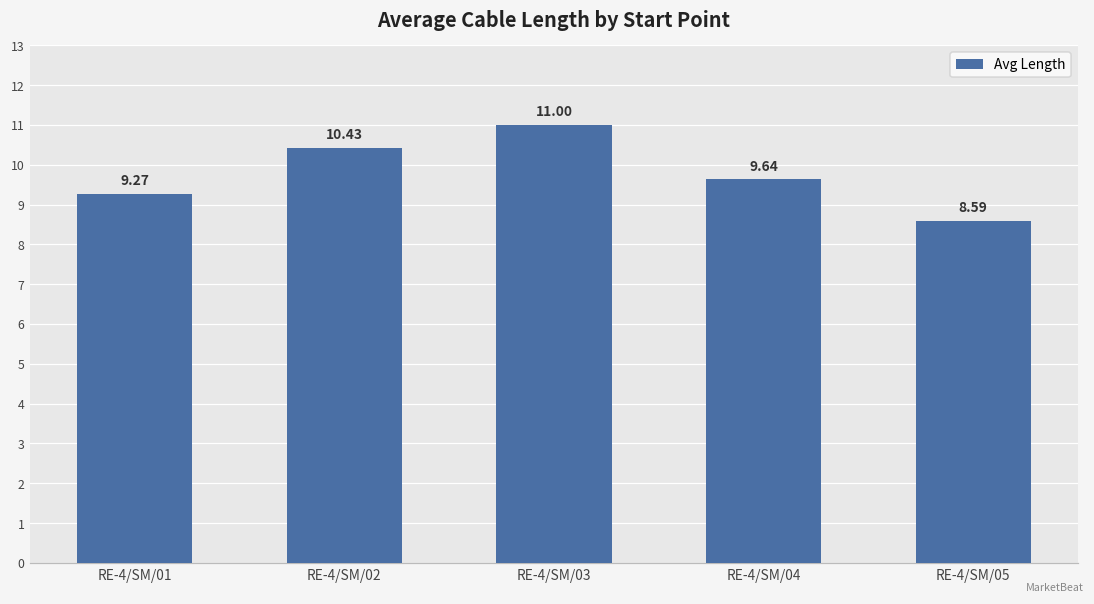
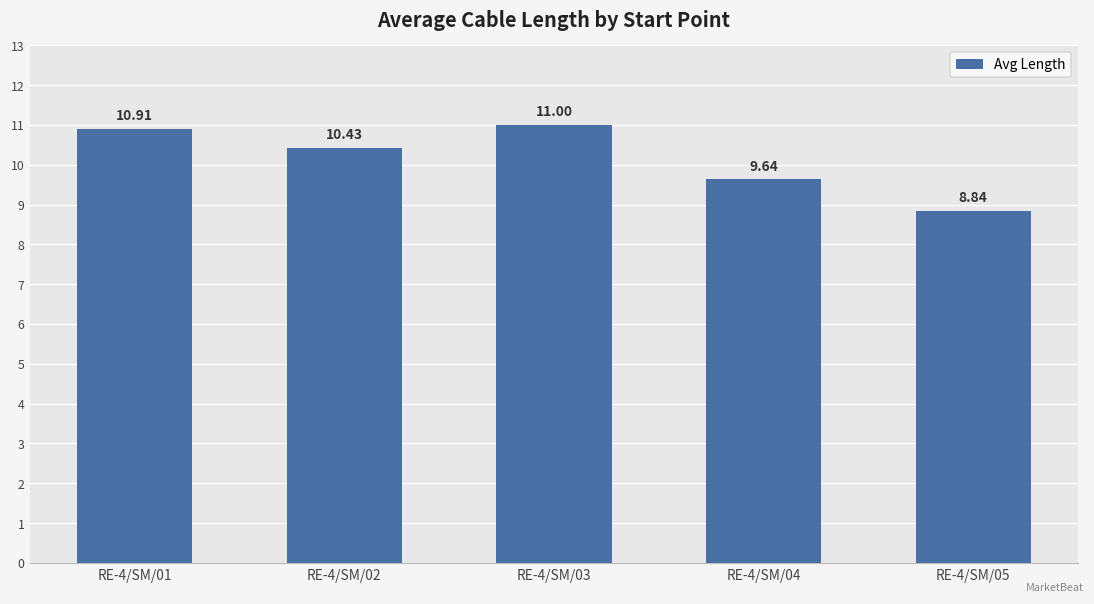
RE-4/SM/01: 9.27 -> 10.91
RE-4/SM/05: 8.59 -> 8.84
